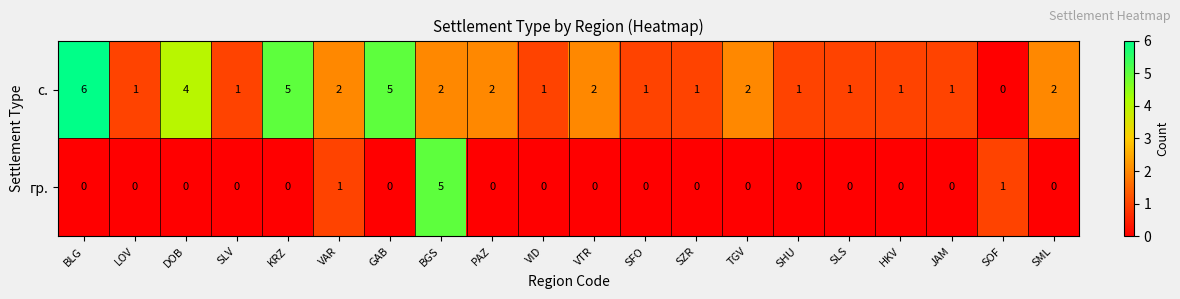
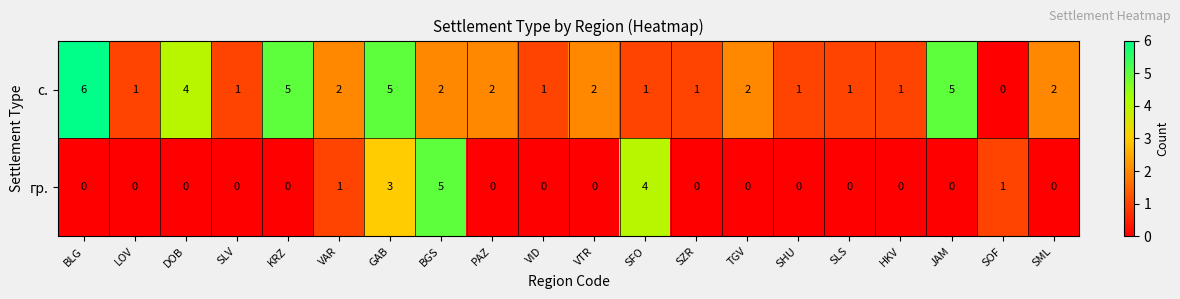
с., JAM: 1 -> 5
гр., GAB: 0 -> 3
гр., SFO: 0 -> 4
